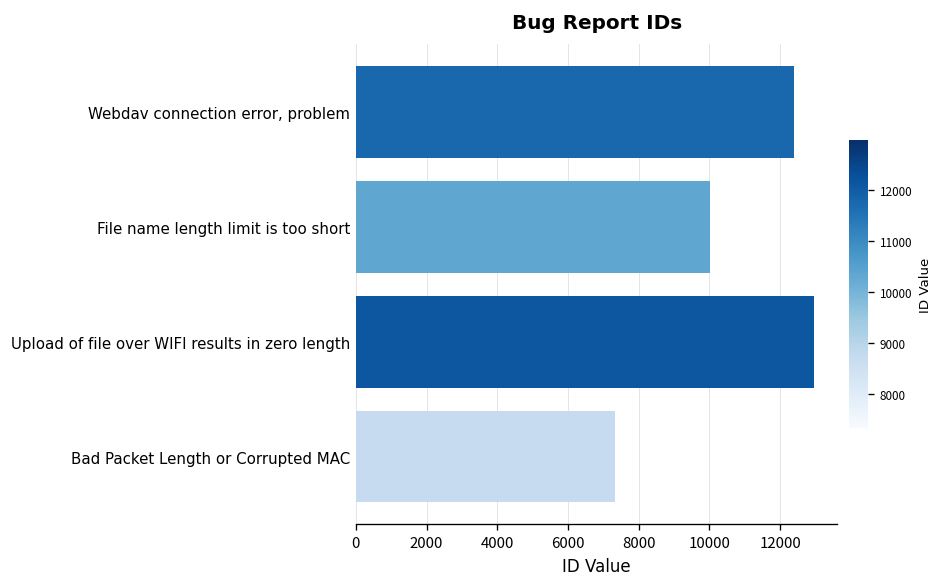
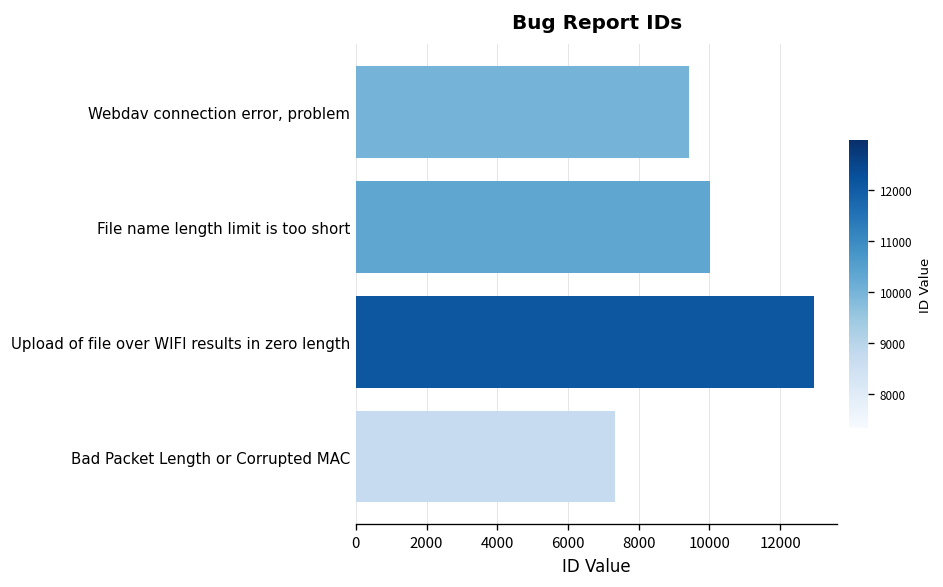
Webdav connection error, problem: 12400 -> 9400
